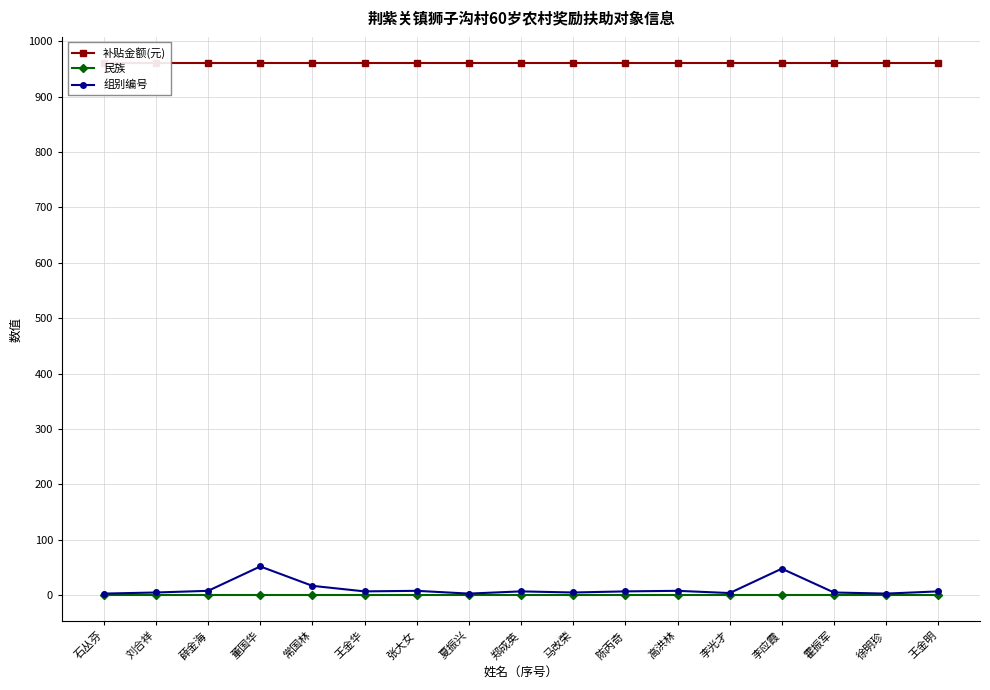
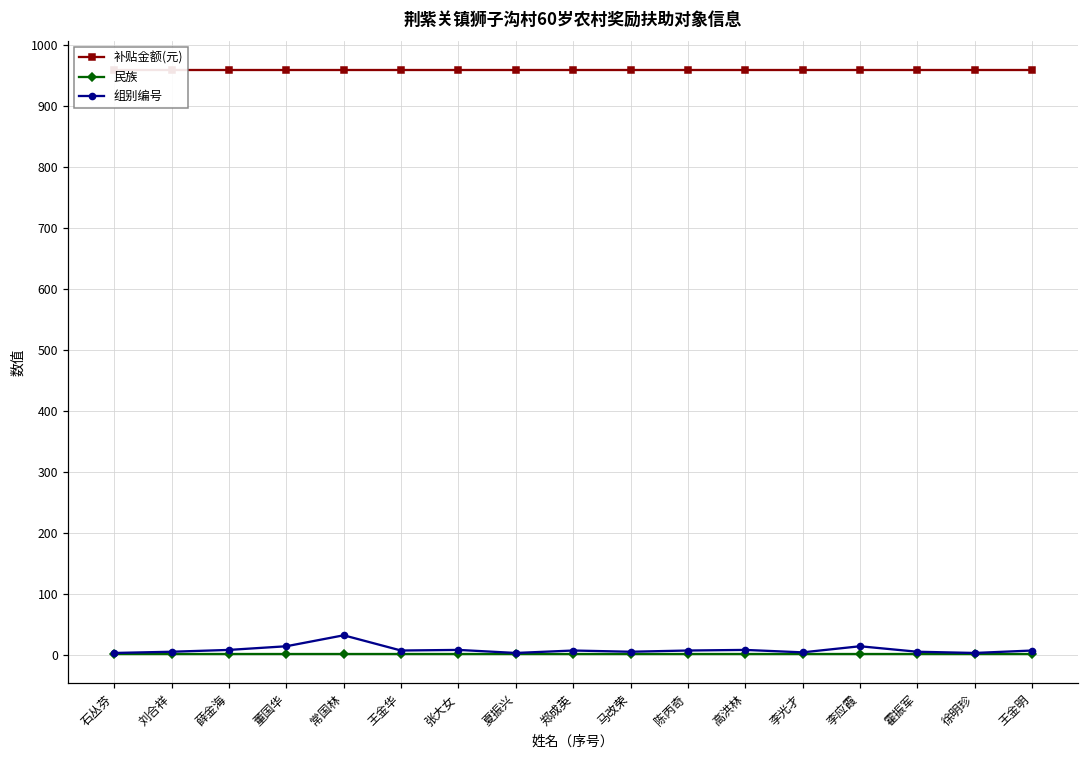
组别编号, 董国华: 50 -> 10
组别编号, 常国林: 20 -> 30
组别编号, 李应霞: 50 -> 10
